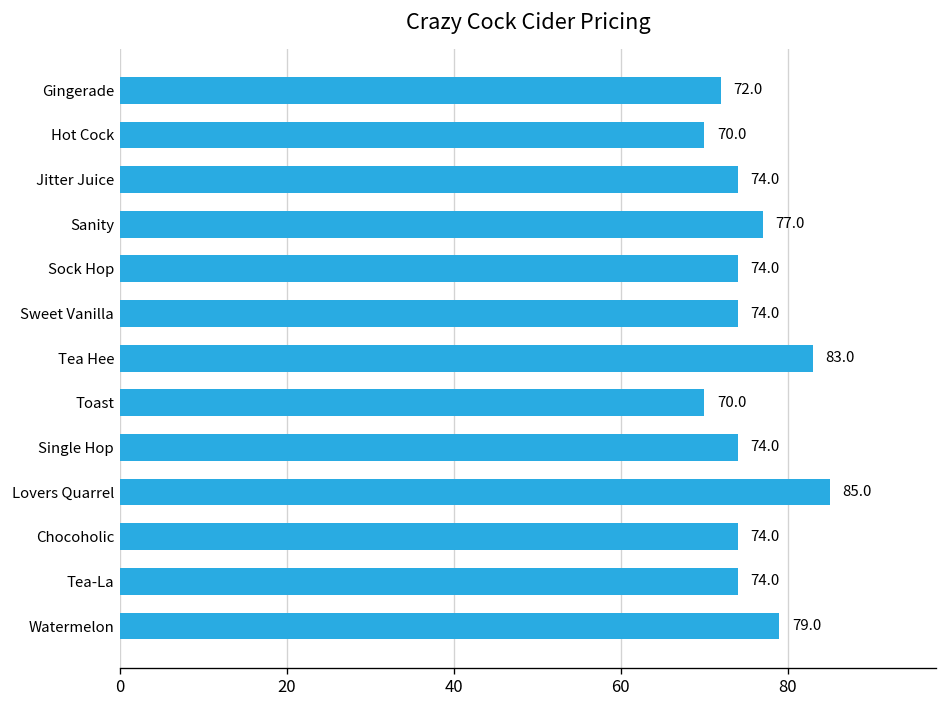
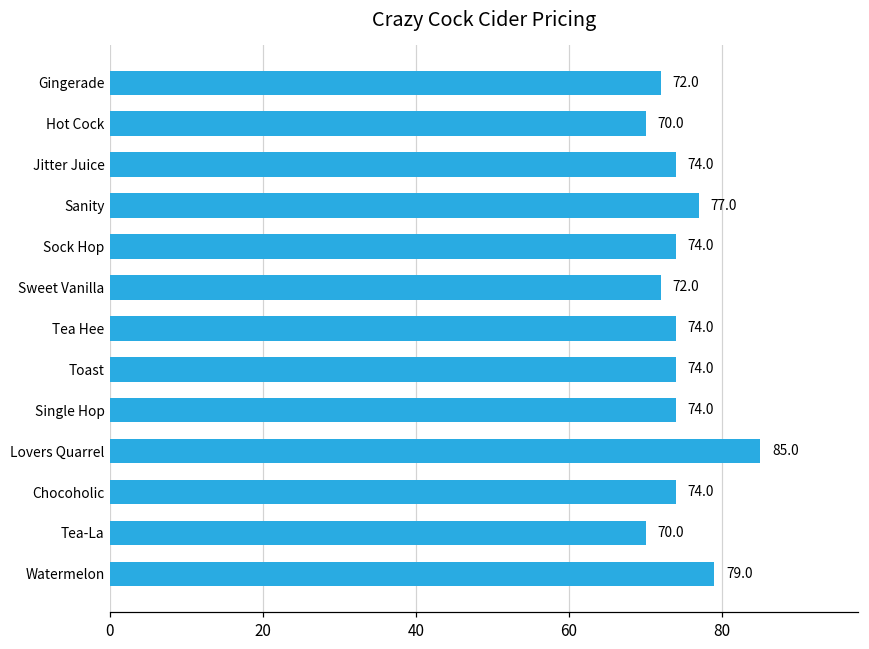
Sweet Vanilla: 74.0 -> 72.0
Tea Hee: 83.0 -> 74.0
Toast: 70.0 -> 74.0
Tea-La: 74.0 -> 70.0
